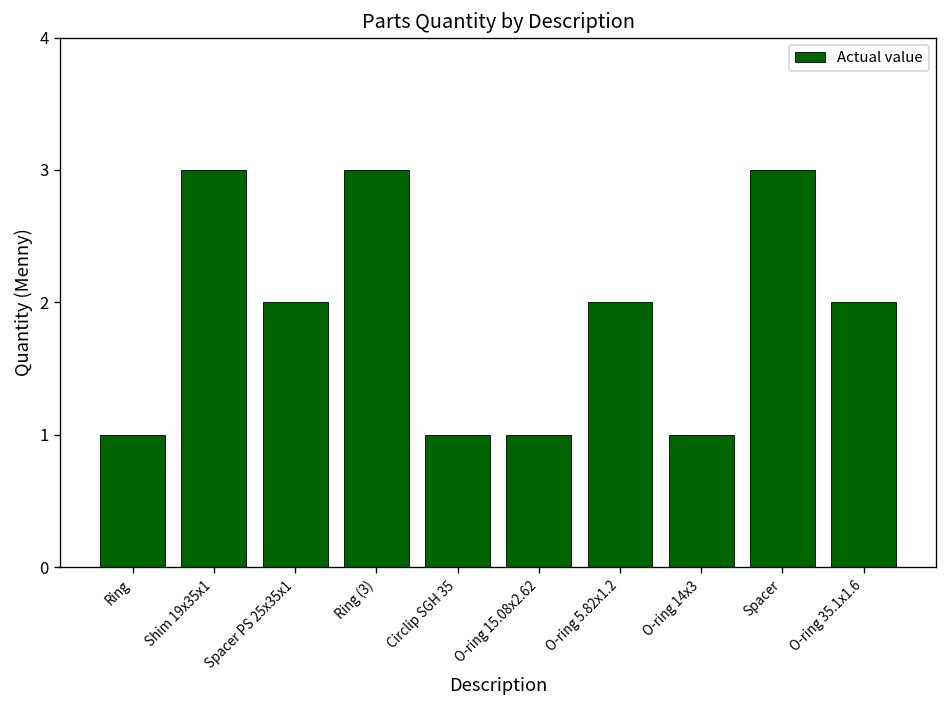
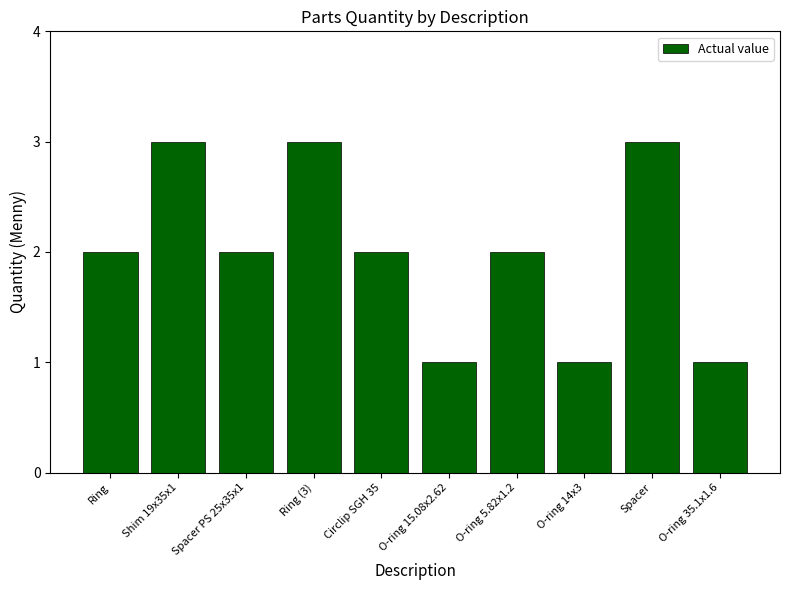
Ring: 1 -> 2
Circlip SGH 35: 1 -> 2
O-ring 35.1x1.6: 2 -> 1
